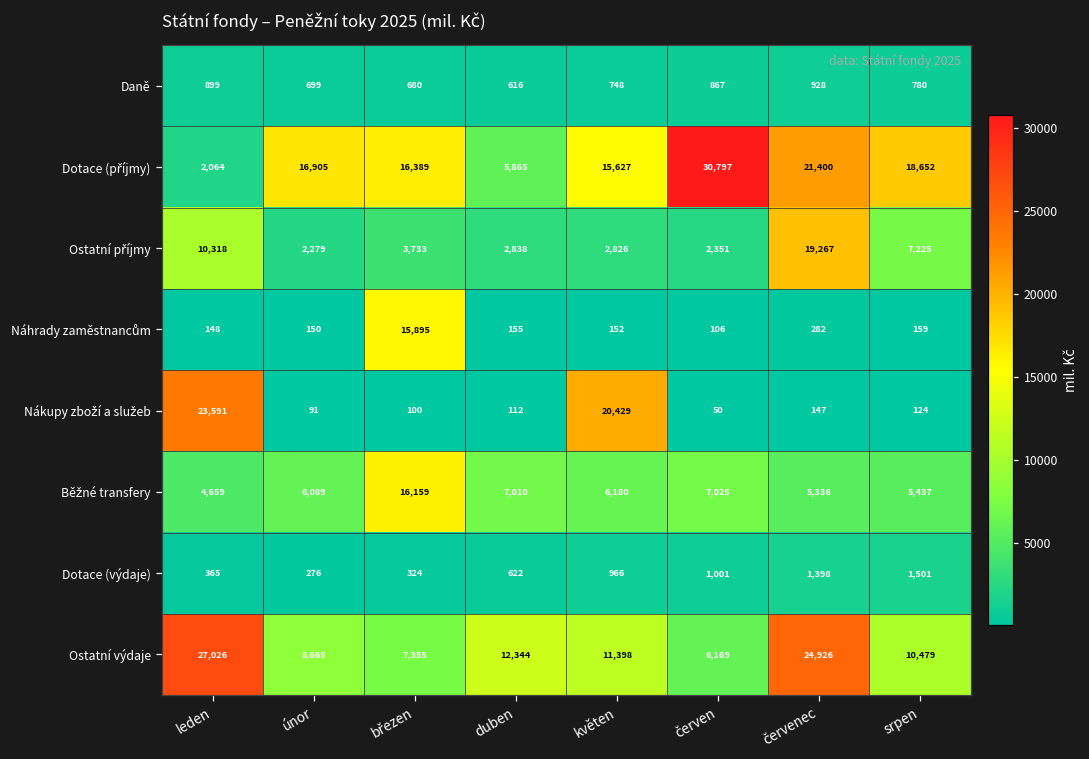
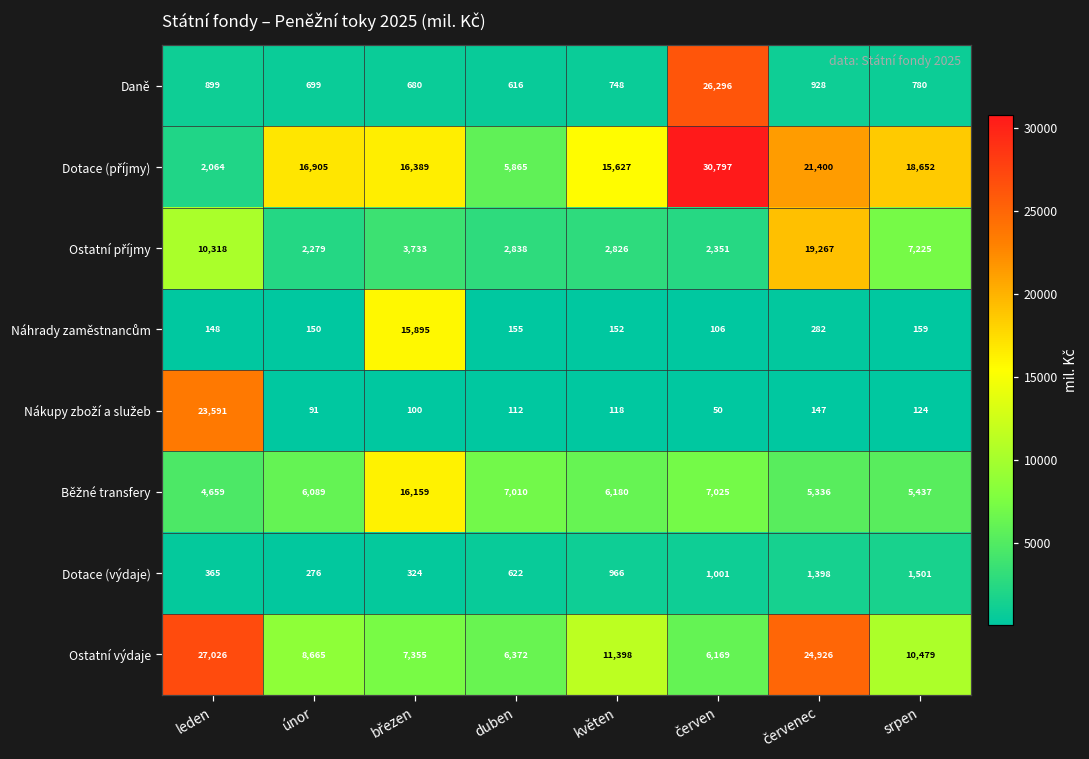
Daně, červen: 867 -> 26,296
Nákupy zboží a služeb, květen: 20,429 -> 118
Ostatní výdaje, duben: 12,344 -> 6,372
